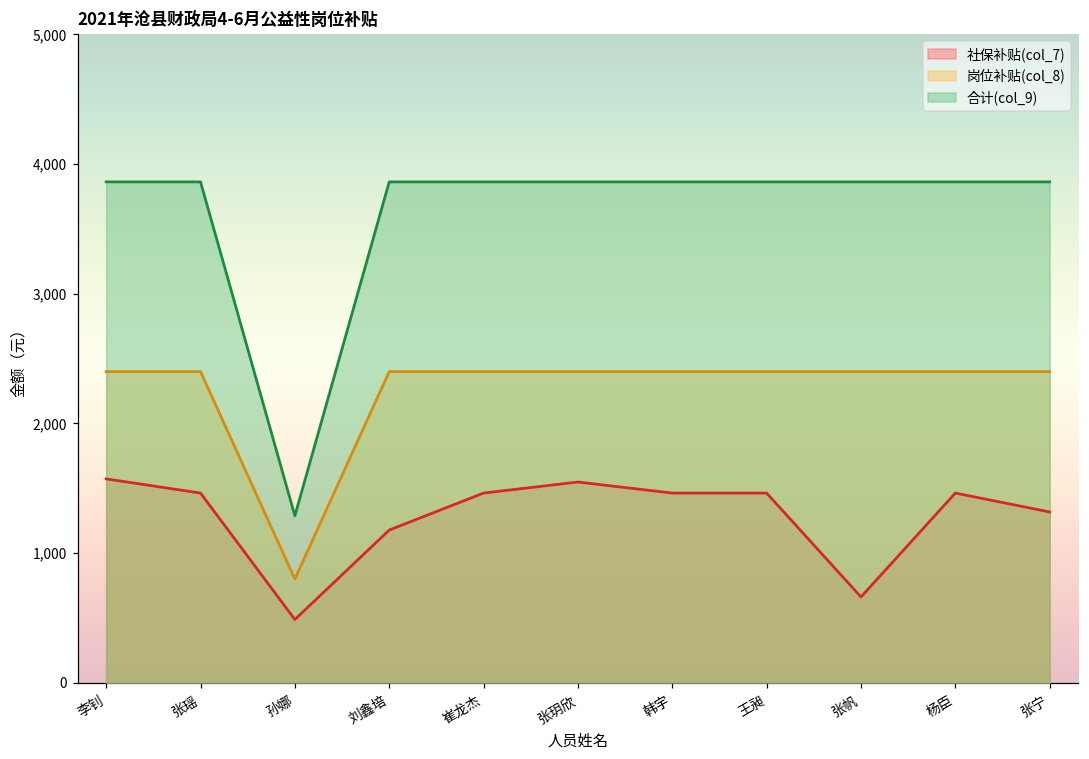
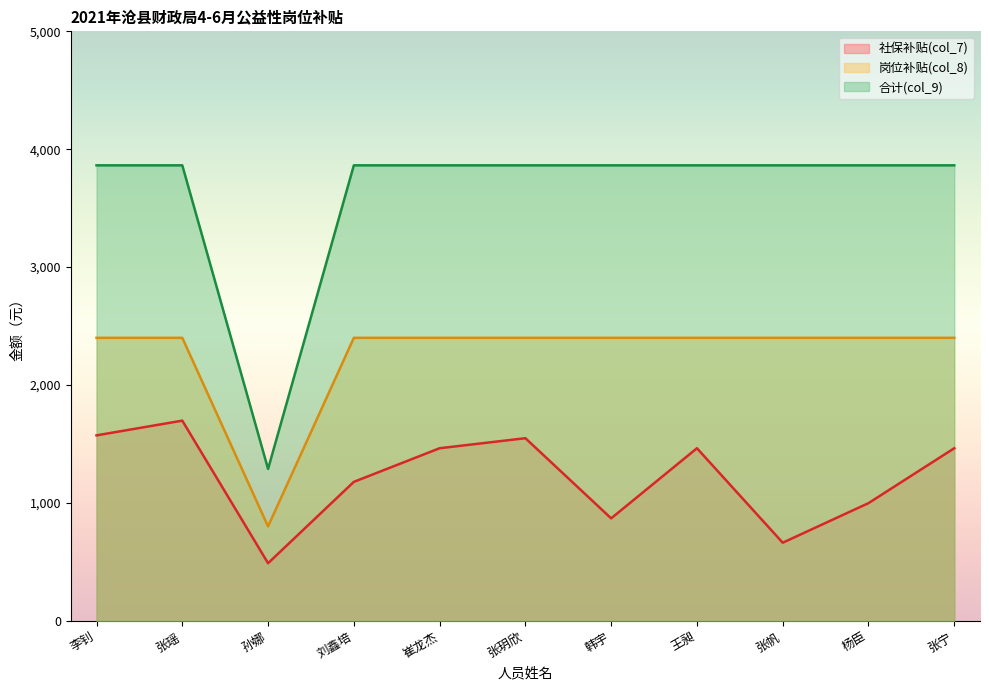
社保补贴(col_7), 张瑶: 1,460 -> 1,700
社保补贴(col_7), 韩宇: 1,460 -> 870
社保补贴(col_7), 杨臣: 1,460 -> 1,000
社保补贴(col_7), 张宁: 1,320 -> 1,460
